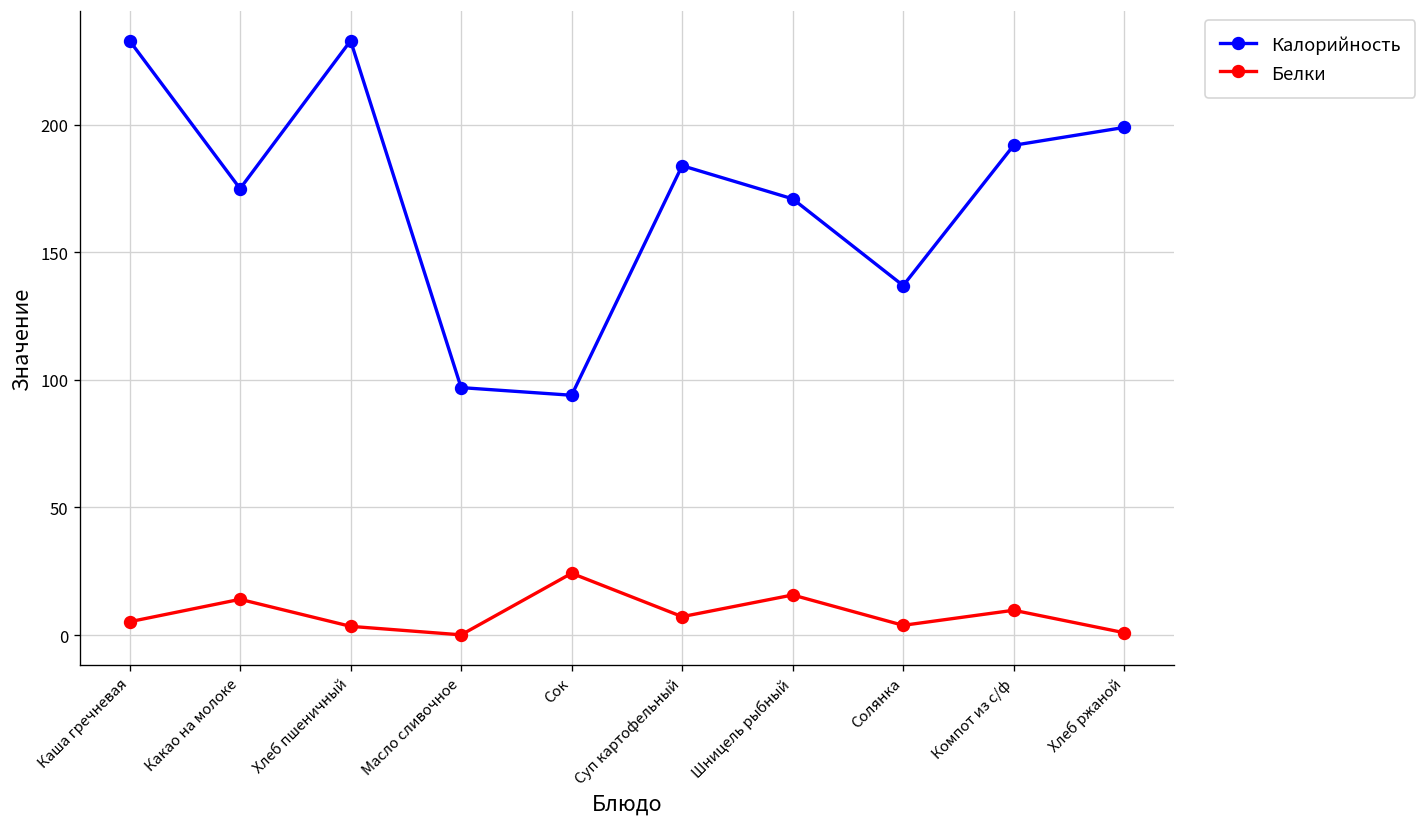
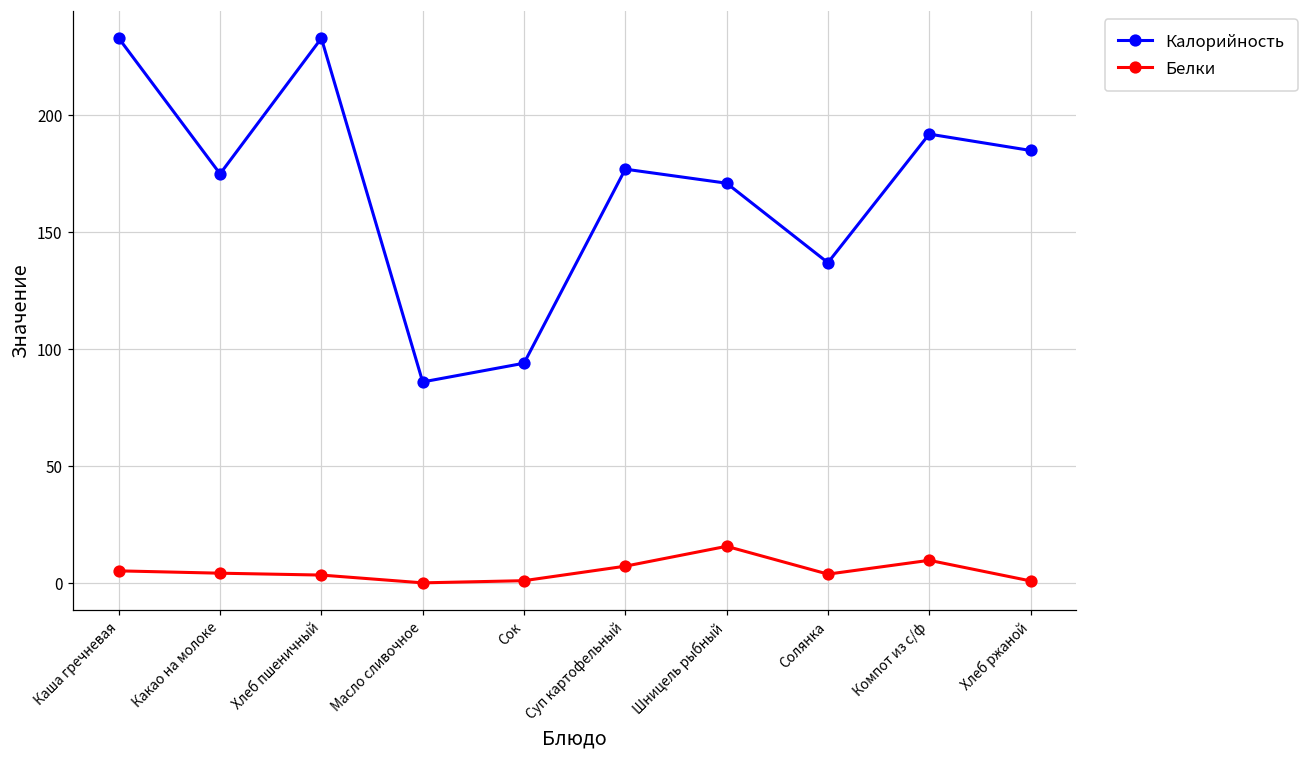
Белки, Какао на молоке: 14 -> 4
Калорийность, Масло сливочное: 97 -> 86
Белки, Сок: 24 -> 1
Калорийность, Суп картофельный: 184 -> 177
Калорийность, Хлеб ржаной: 199 -> 185
